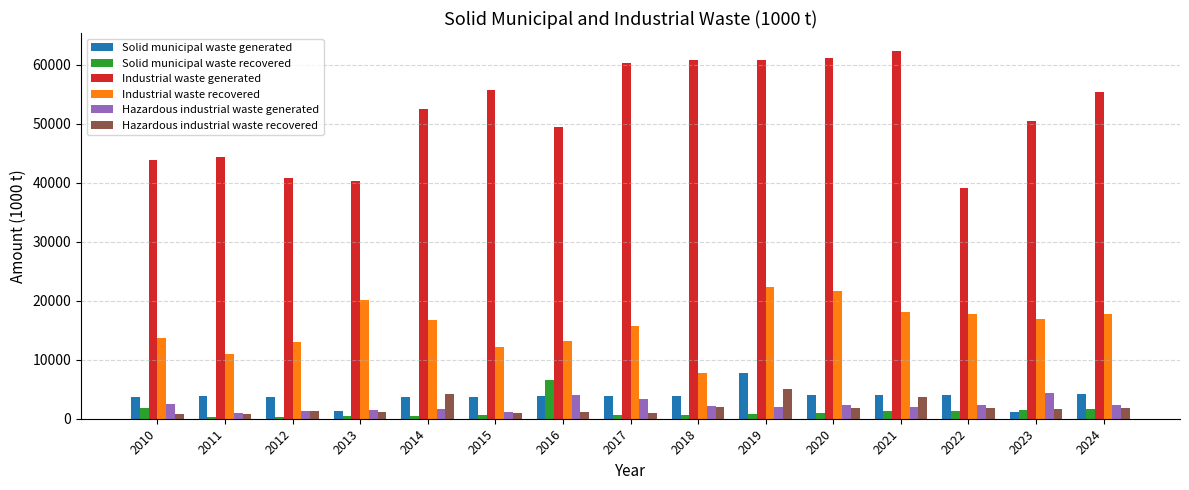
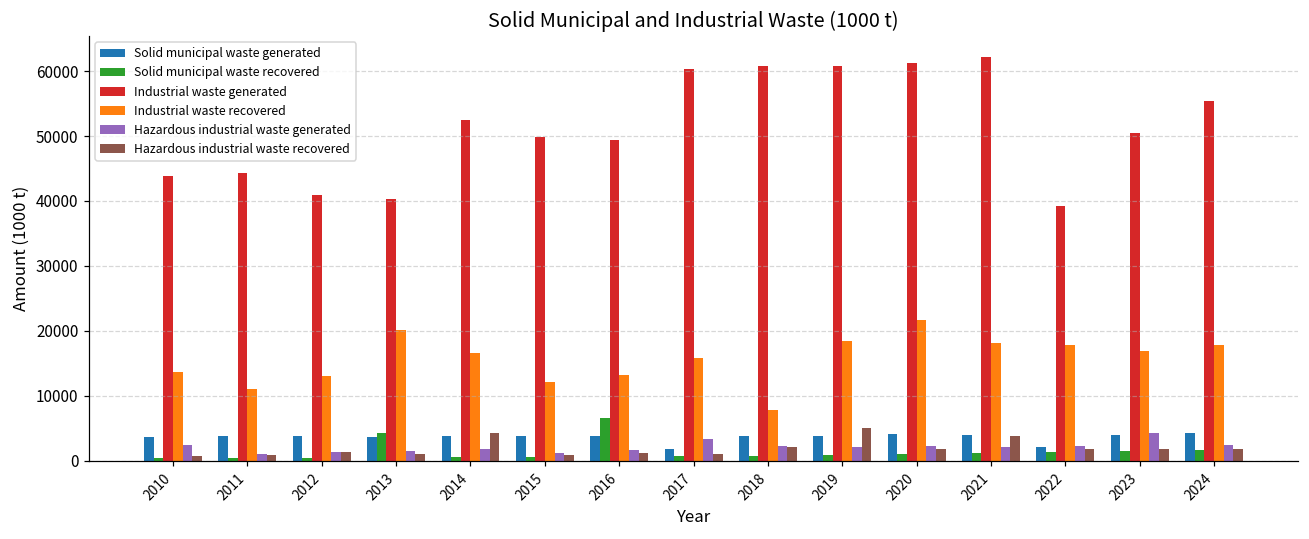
Solid municipal waste recovered, 2010: 2000 -> 0
Solid municipal waste generated, 2013: 1000 -> 4000
Solid municipal waste recovered, 2013: 0 -> 4000
Industrial waste generated, 2015: 56000 -> 50000
Hazardous industrial waste generated, 2016: 4000 -> 2000
Solid municipal waste generated, 2017: 4000 -> 2000
Solid municipal waste generated, 2019: 8000 -> 4000
Industrial waste recovered, 2019: 22000 -> 18000
Solid municipal waste generated, 2022: 4000 -> 2000
Solid municipal waste generated, 2023: 1000 -> 4000
